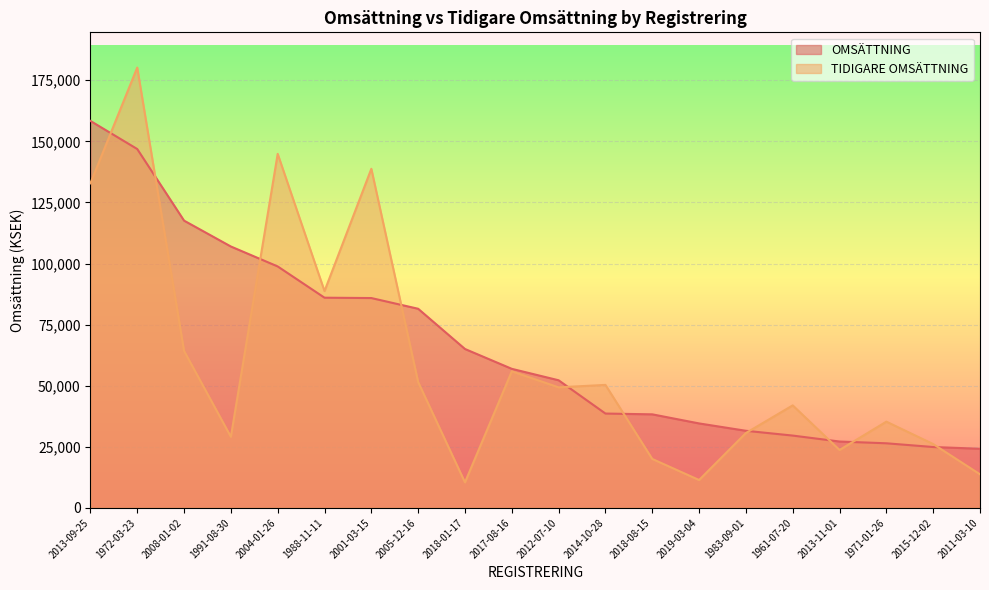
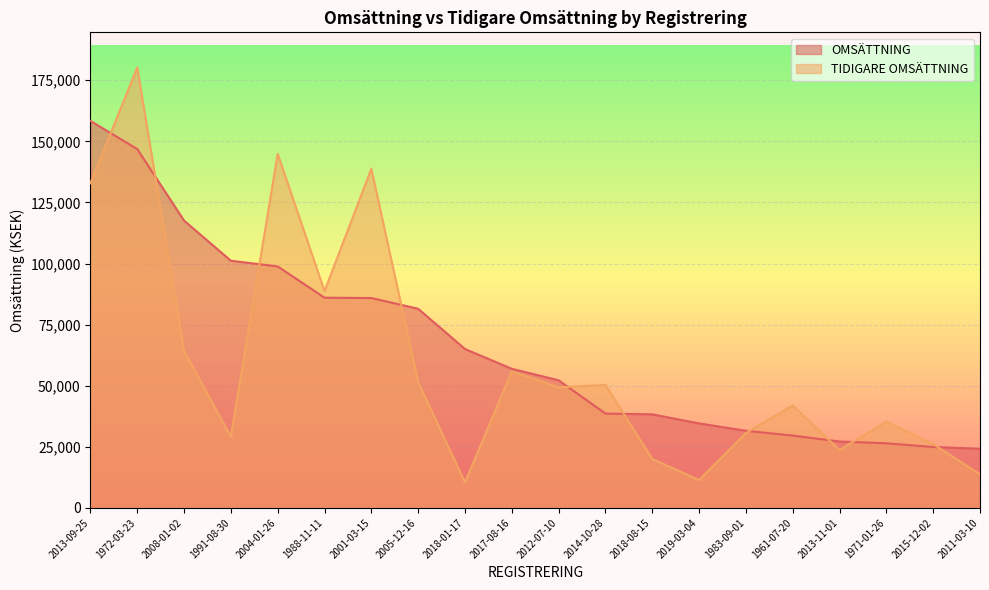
OMSÄTTNING, 1991-08-30: 107,000 -> 101,000
